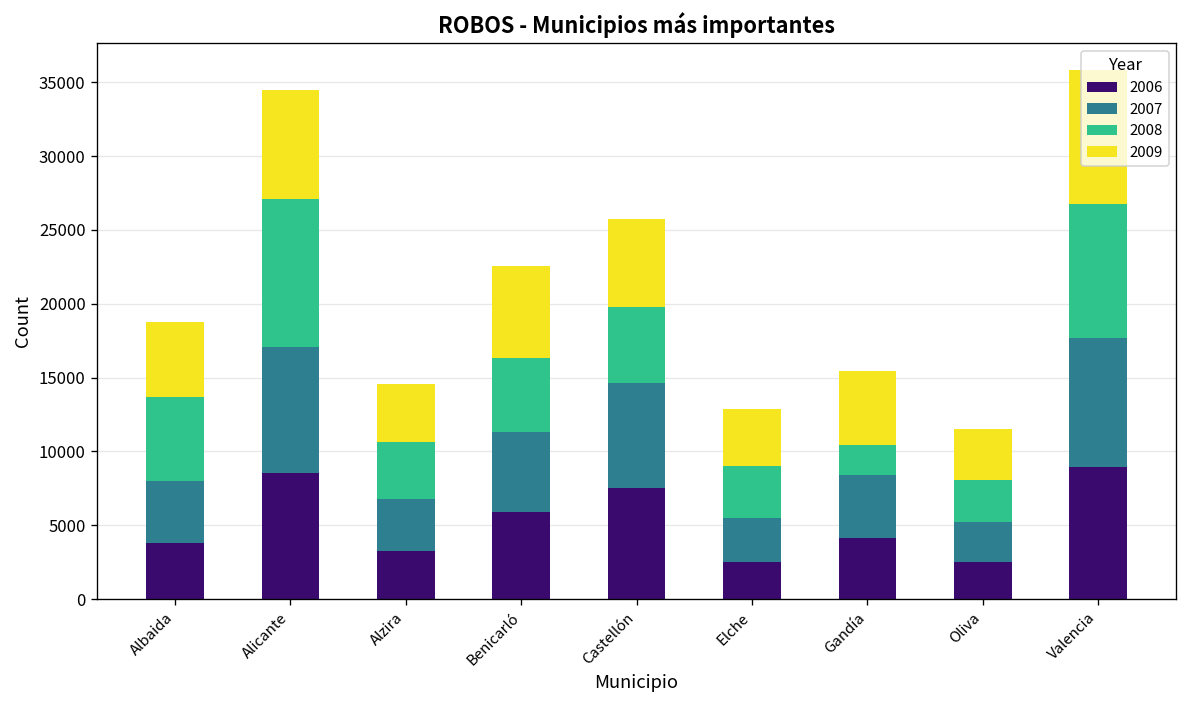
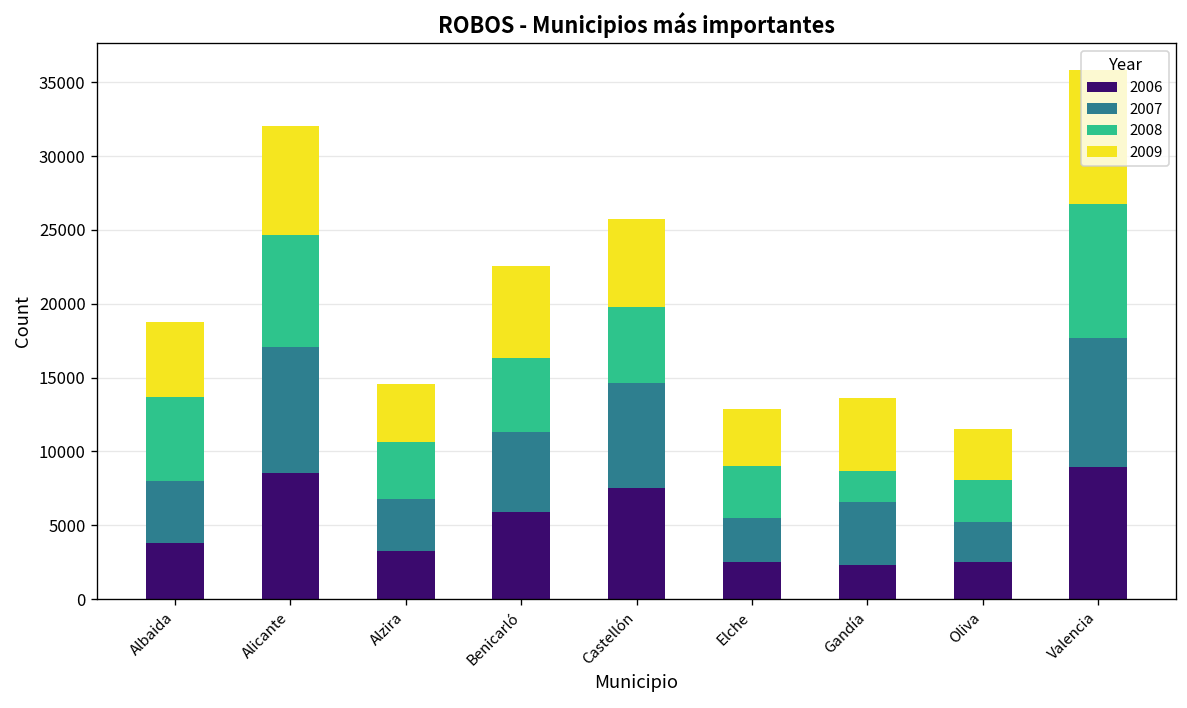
2008, Alicante: 10000 -> 7600
2006, Gandía: 4100 -> 2300
